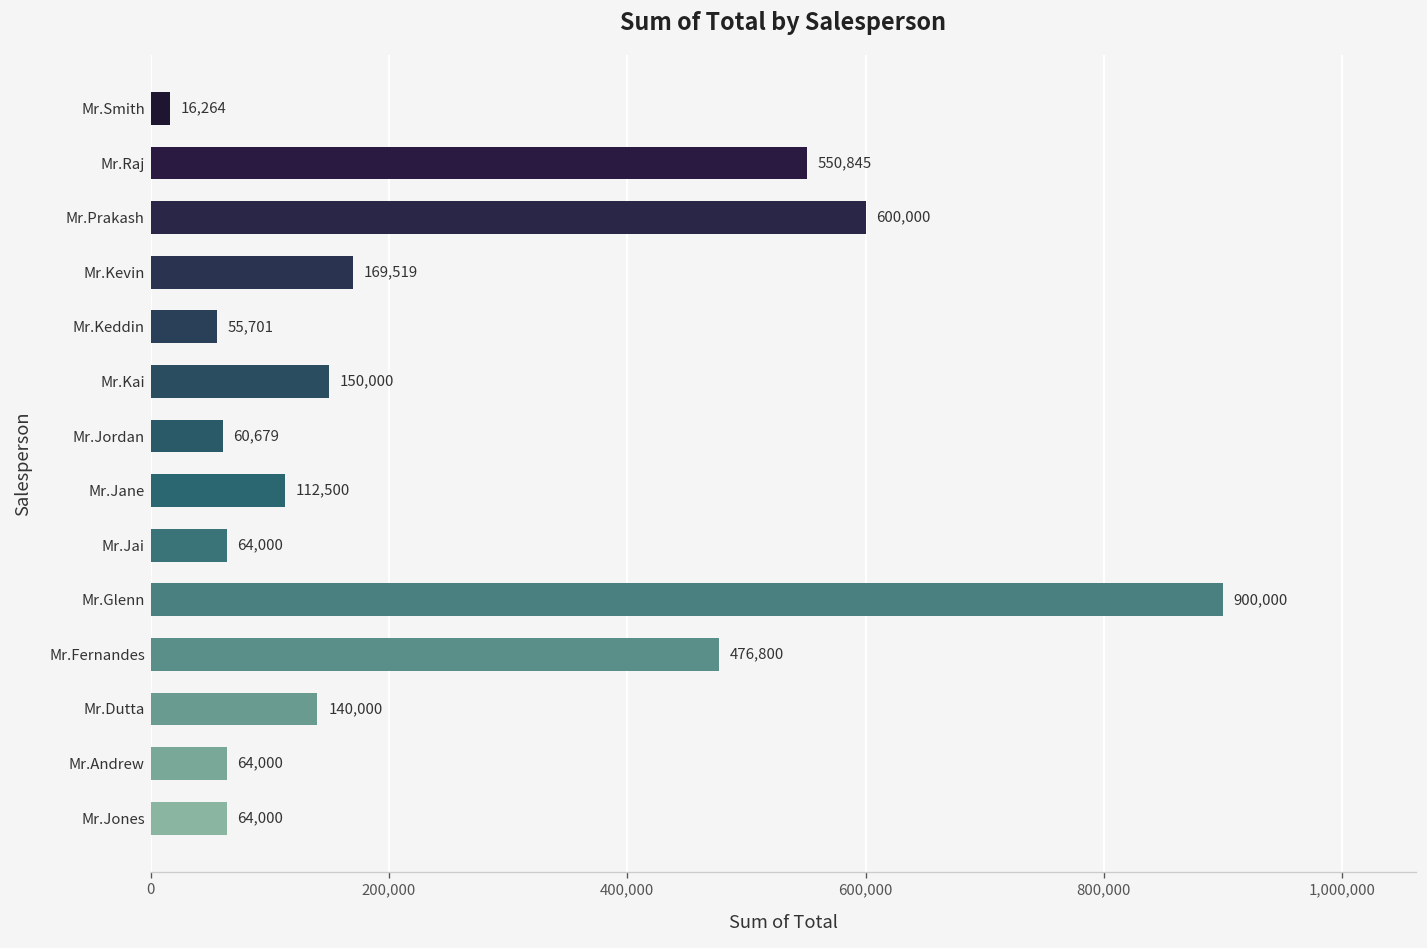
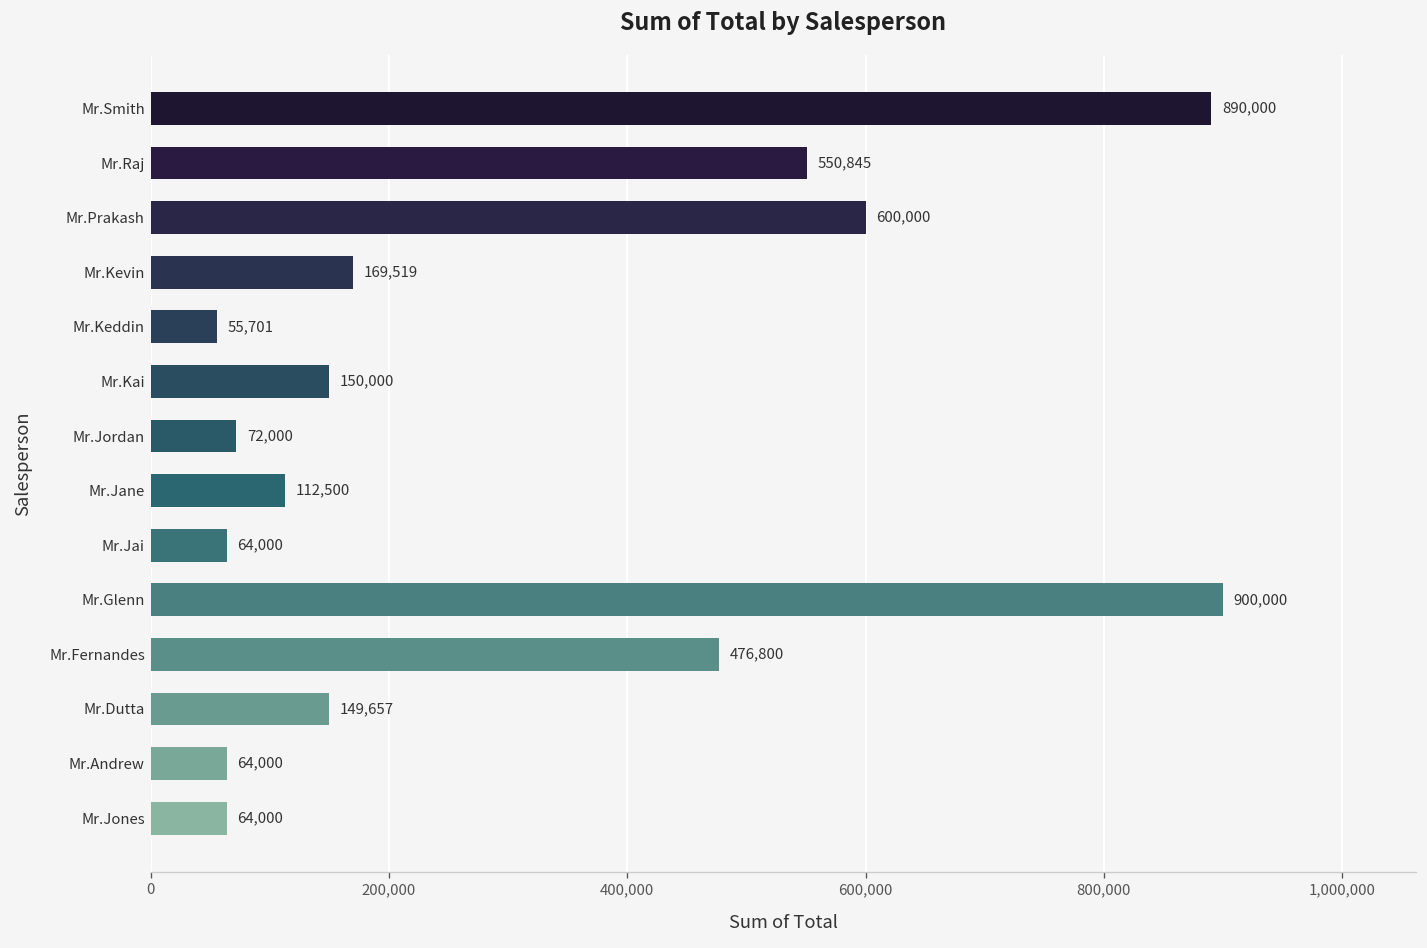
Mr.Smith: 16,264 -> 890,000
Mr.Jordan: 60,679 -> 72,000
Mr.Dutta: 140,000 -> 149,657
